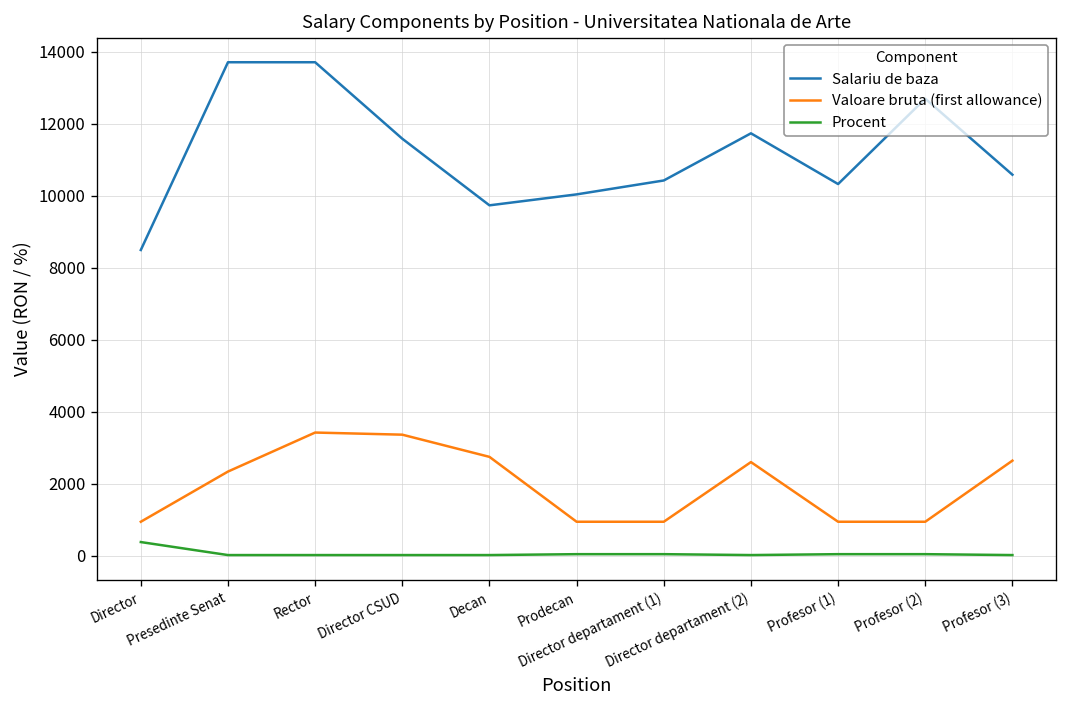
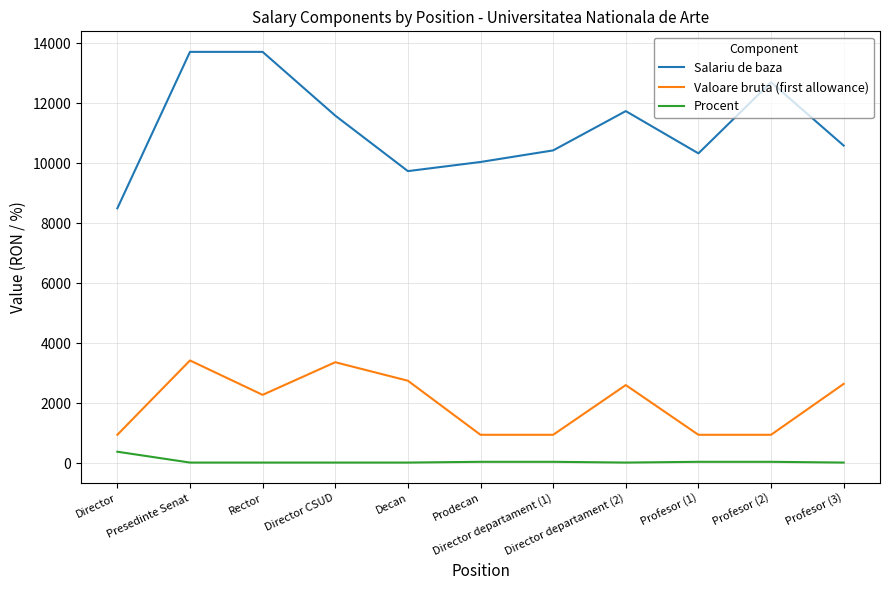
Valoare bruta (first allowance), Presedinte Senat: 2300 -> 3400
Valoare bruta (first allowance), Rector: 3400 -> 2300
